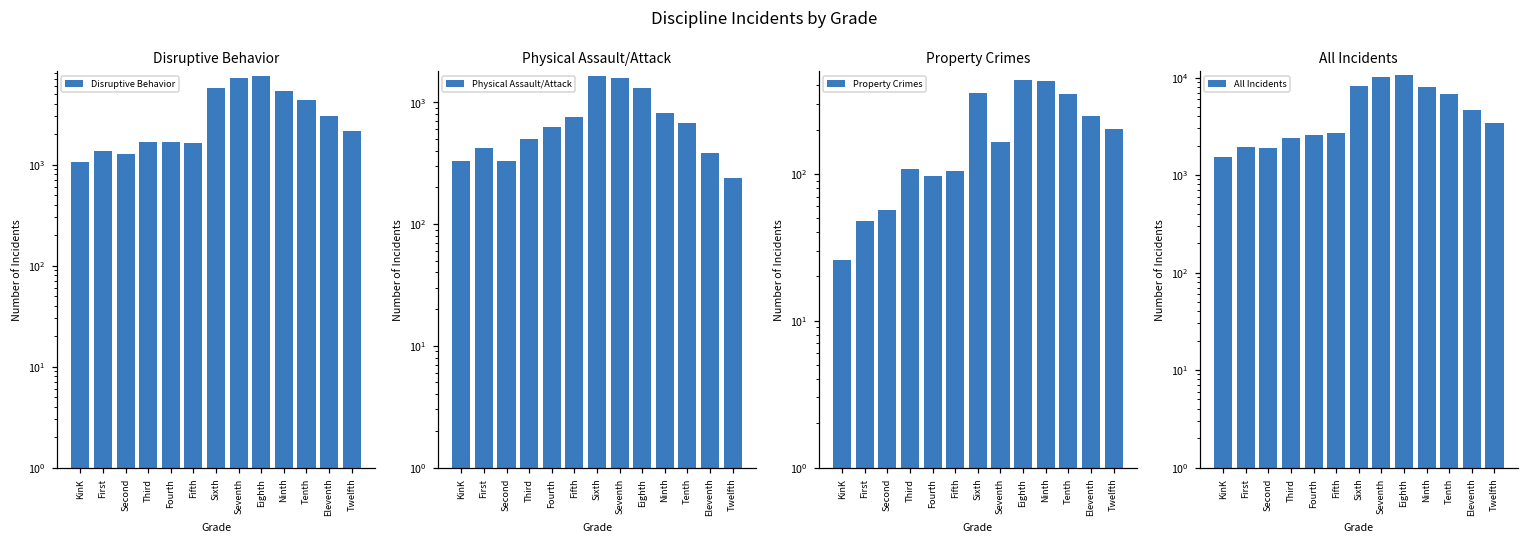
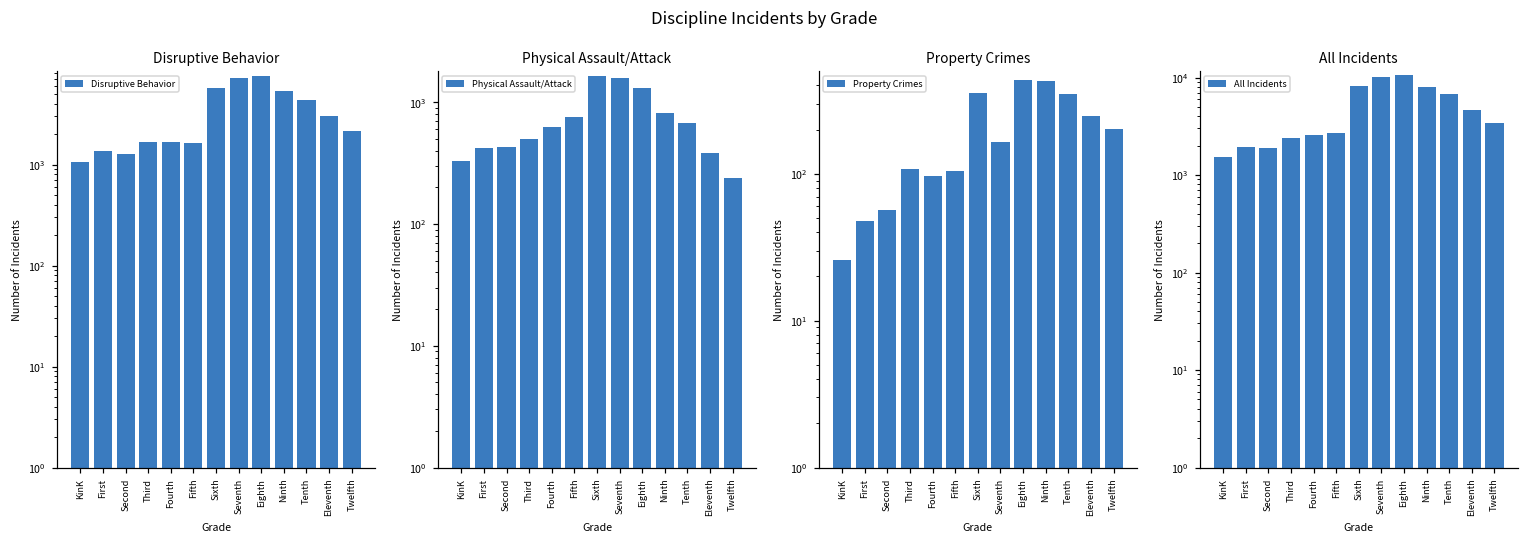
Physical Assault/Attack, Second: 330 -> 430
